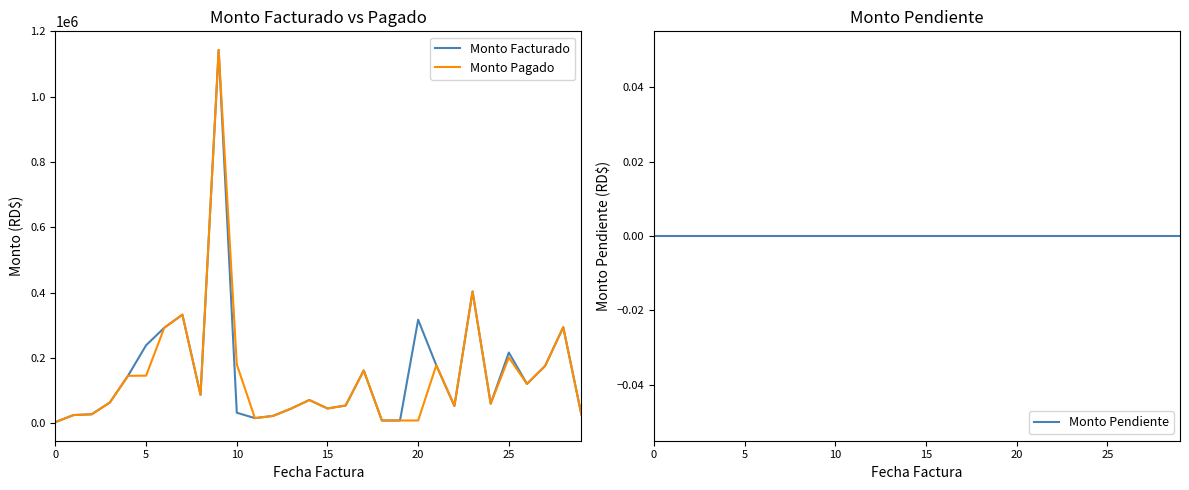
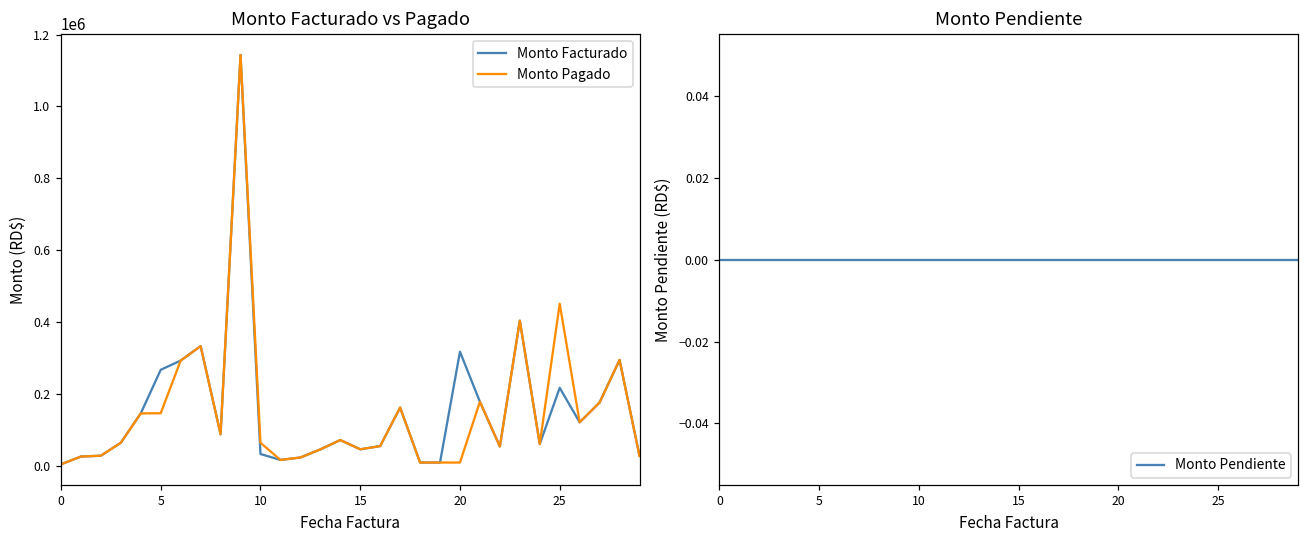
Monto Facturado vs Pagado, Monto Facturado, 5: 240000 -> 270000
Monto Facturado vs Pagado, Monto Pagado, 10: 180000 -> 60000
Monto Facturado vs Pagado, Monto Pagado, 25: 200000 -> 450000
